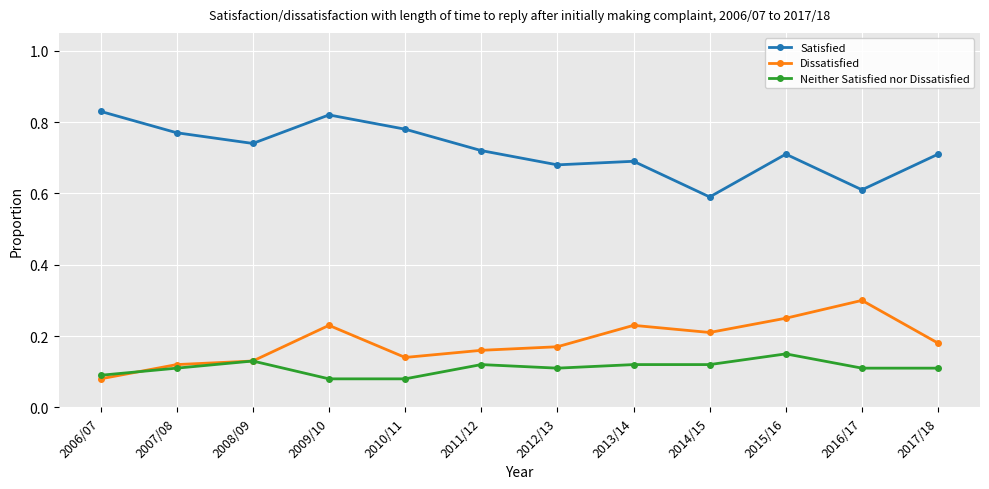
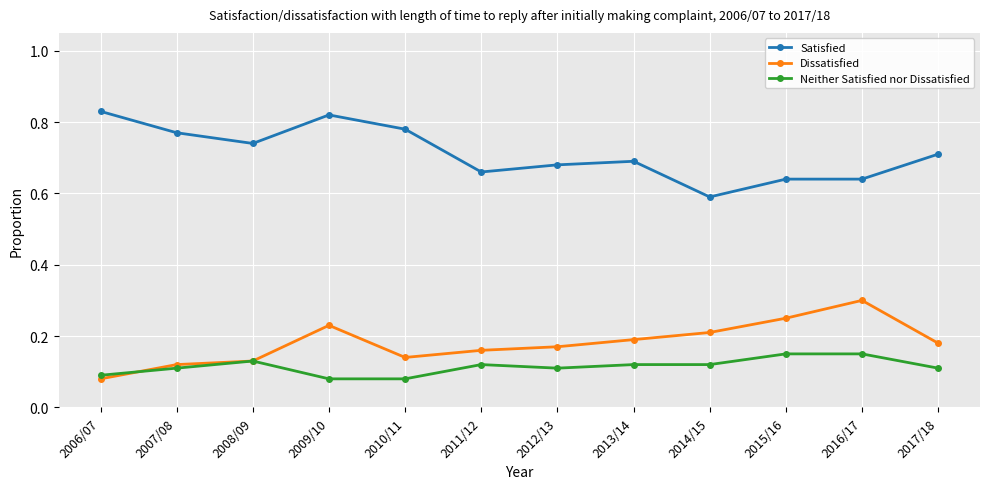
Satisfied, 2011/12: 0.72 -> 0.66
Dissatisfied, 2013/14: 0.23 -> 0.19
Satisfied, 2015/16: 0.71 -> 0.64
Satisfied, 2016/17: 0.61 -> 0.64
Neither Satisfied nor Dissatisfied, 2016/17: 0.11 -> 0.15
